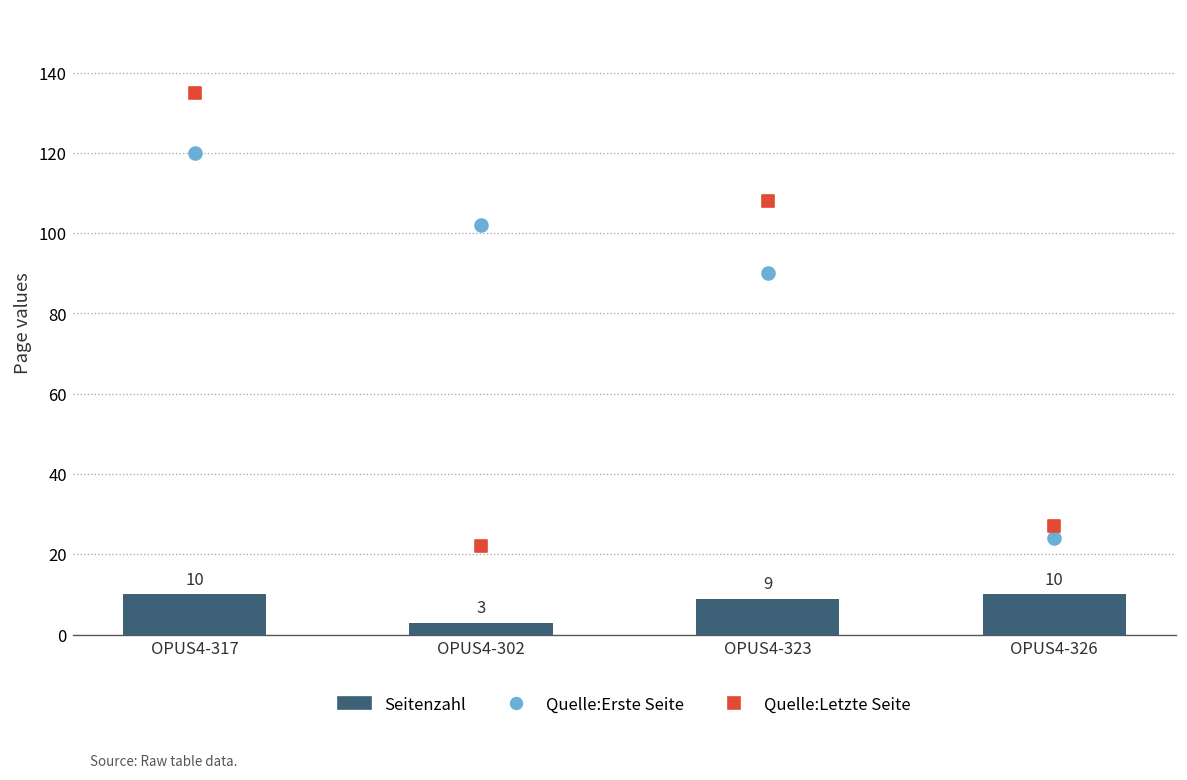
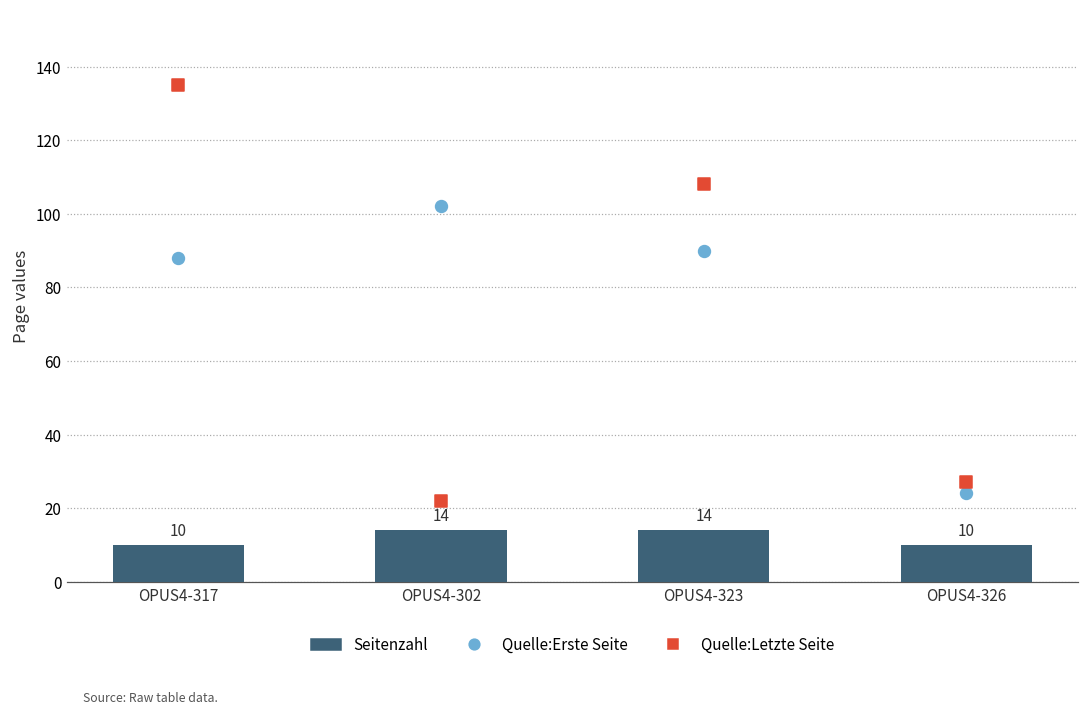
Quelle:Erste Seite, OPUS4-317: 120 -> 88
Seitenzahl, OPUS4-302: 3 -> 14
Seitenzahl, OPUS4-323: 9 -> 14
